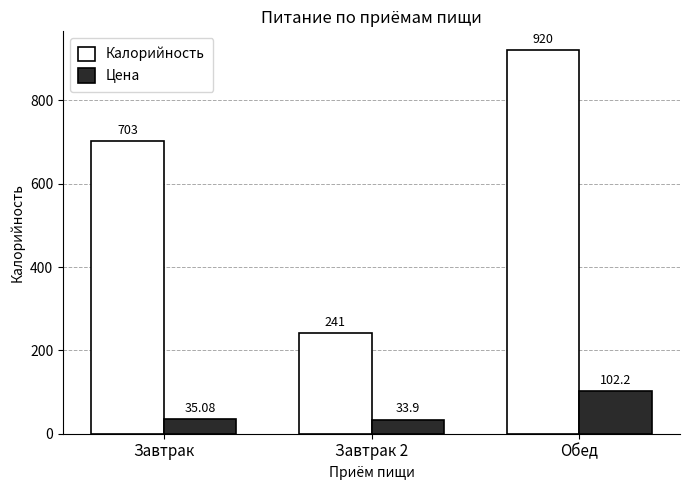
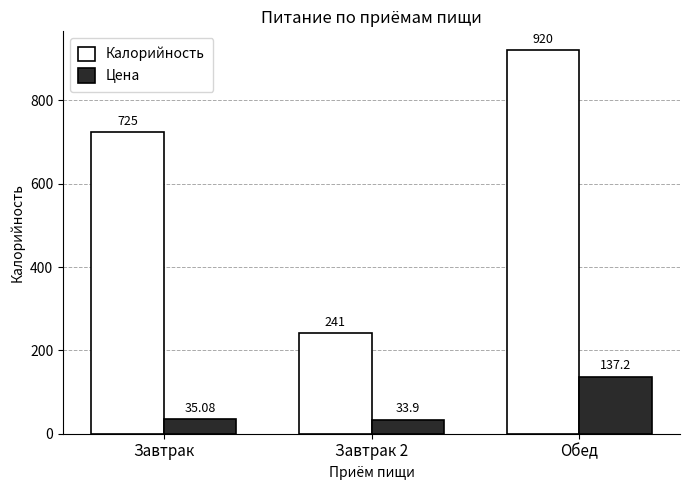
Калорийность, Завтрак: 703 -> 725
Цена, Обед: 102.2 -> 137.2
